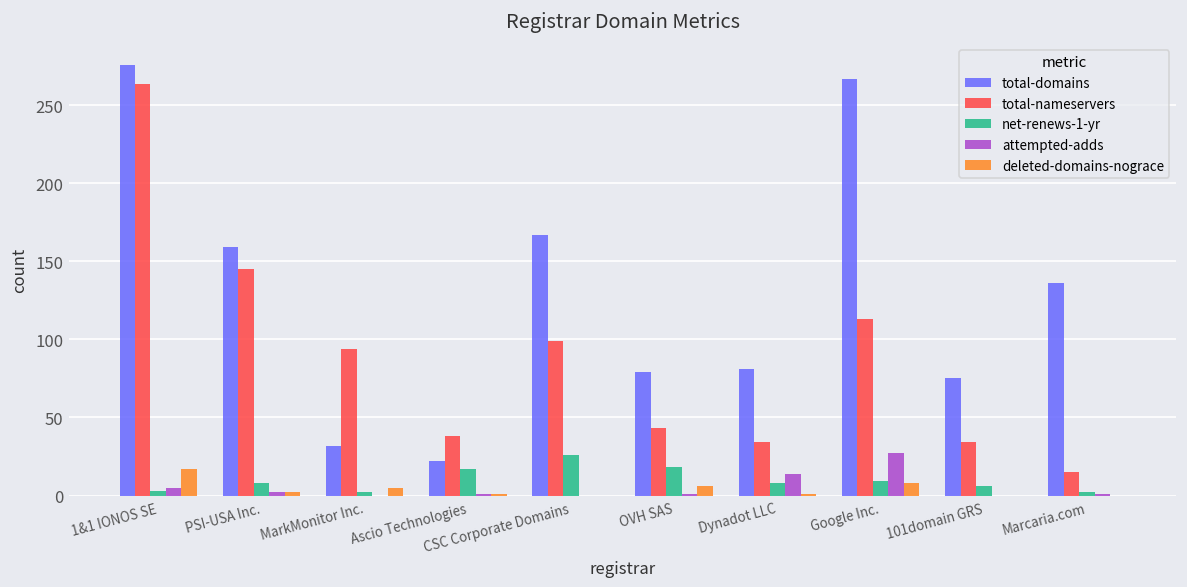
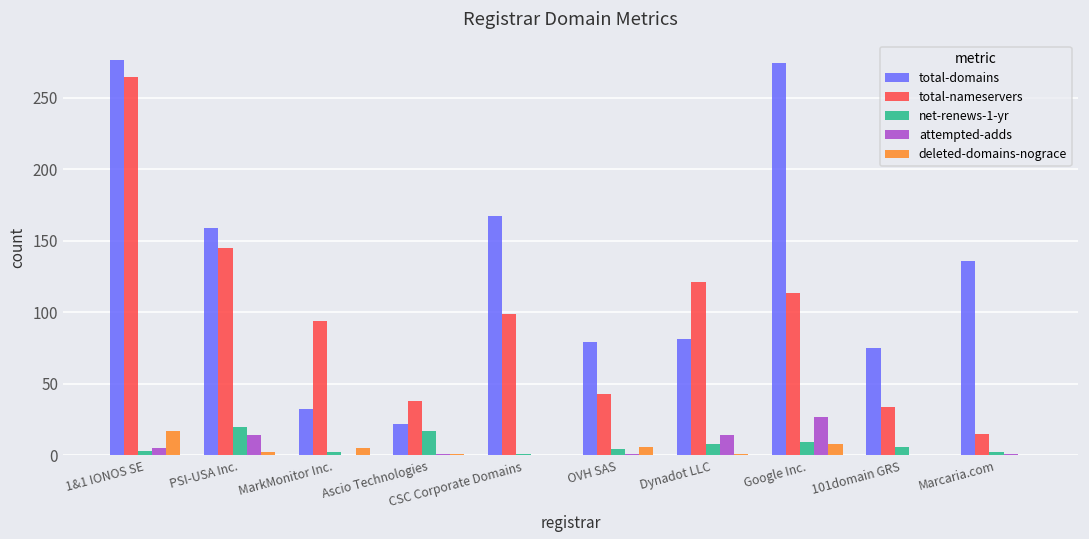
net-renews-1-yr, PSI-USA Inc.: 8 -> 20
attempted-adds, PSI-USA Inc.: 2 -> 14
net-renews-1-yr, CSC Corporate Domains: 26 -> 1
net-renews-1-yr, OVH SAS: 18 -> 4
total-nameservers, Dynadot LLC: 34 -> 121
total-domains, Google Inc.: 267 -> 274
